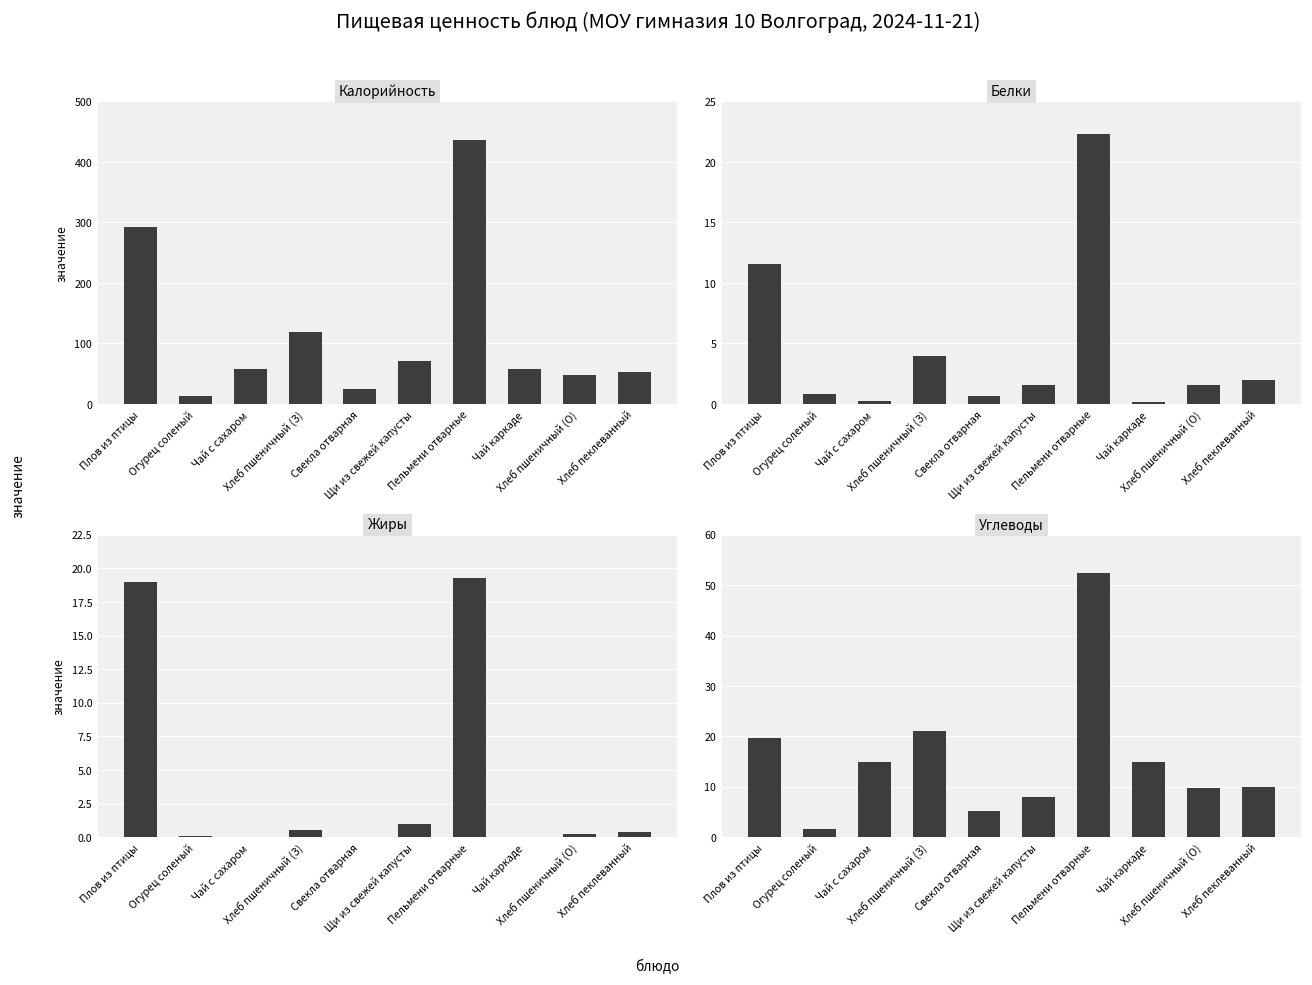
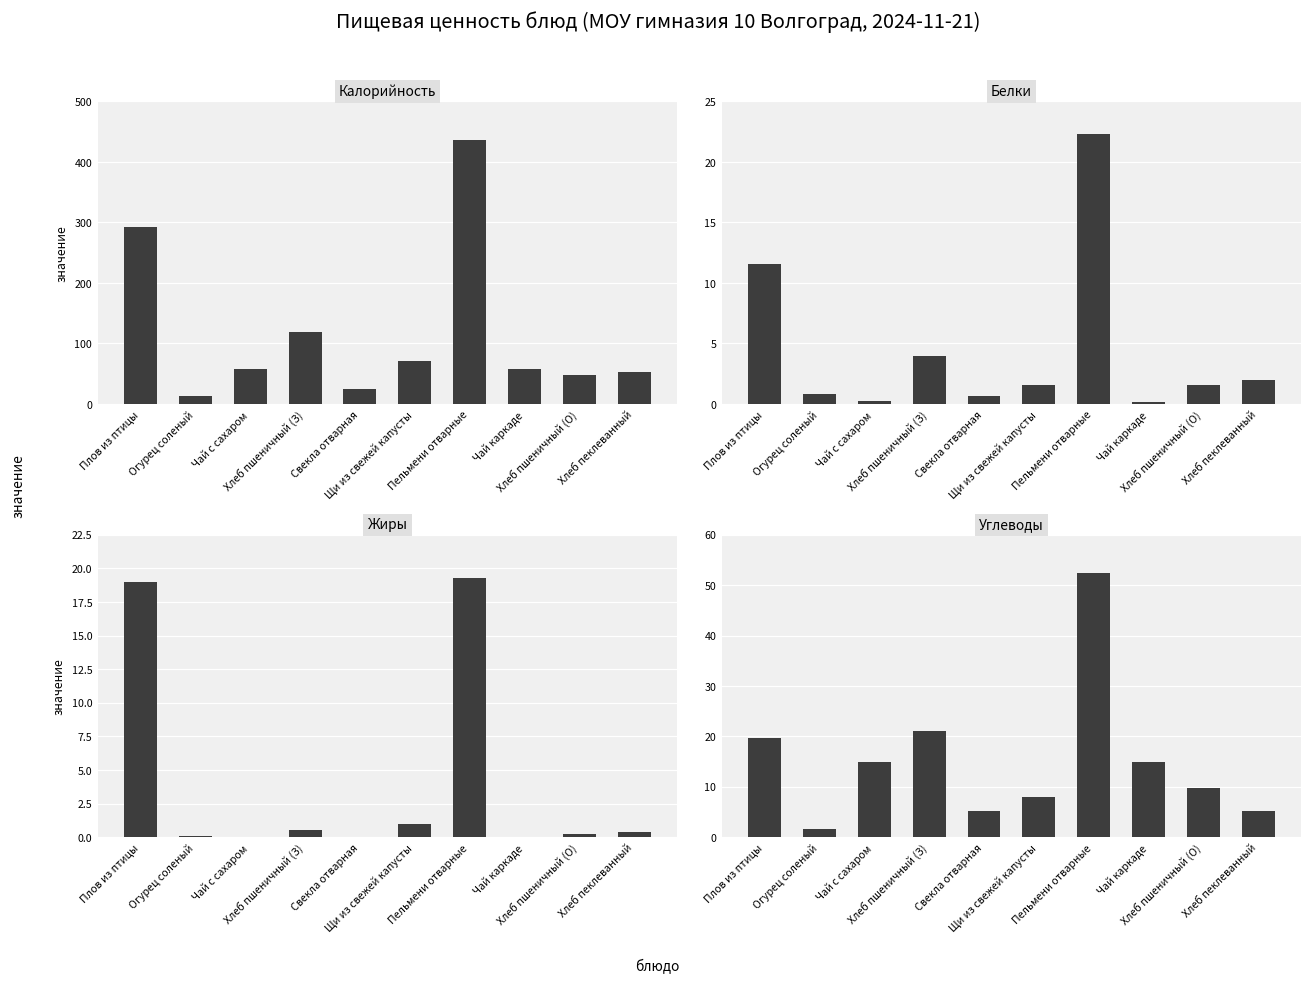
Углеводы, Хлеб пеклеванный: 10 -> 5
